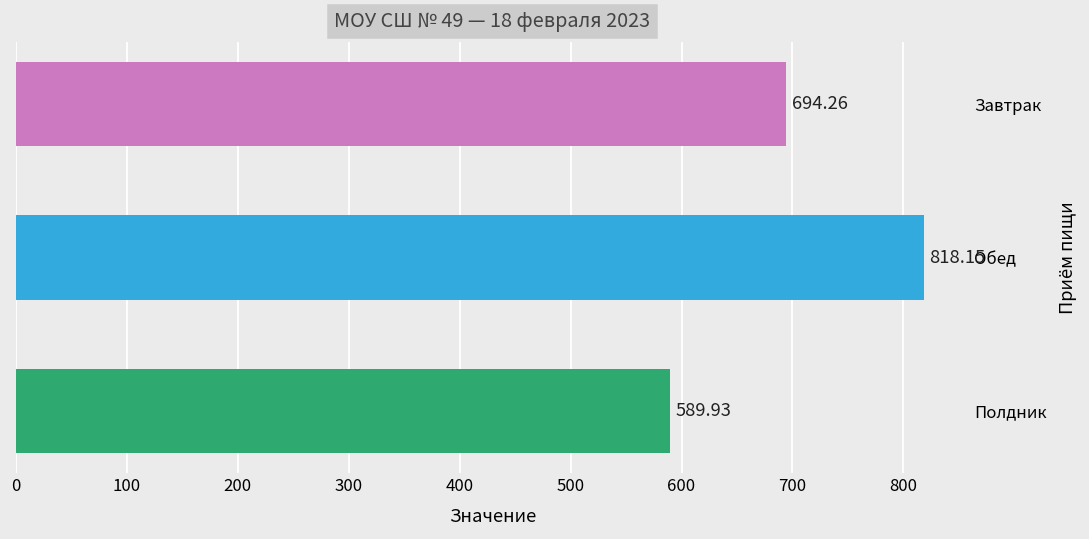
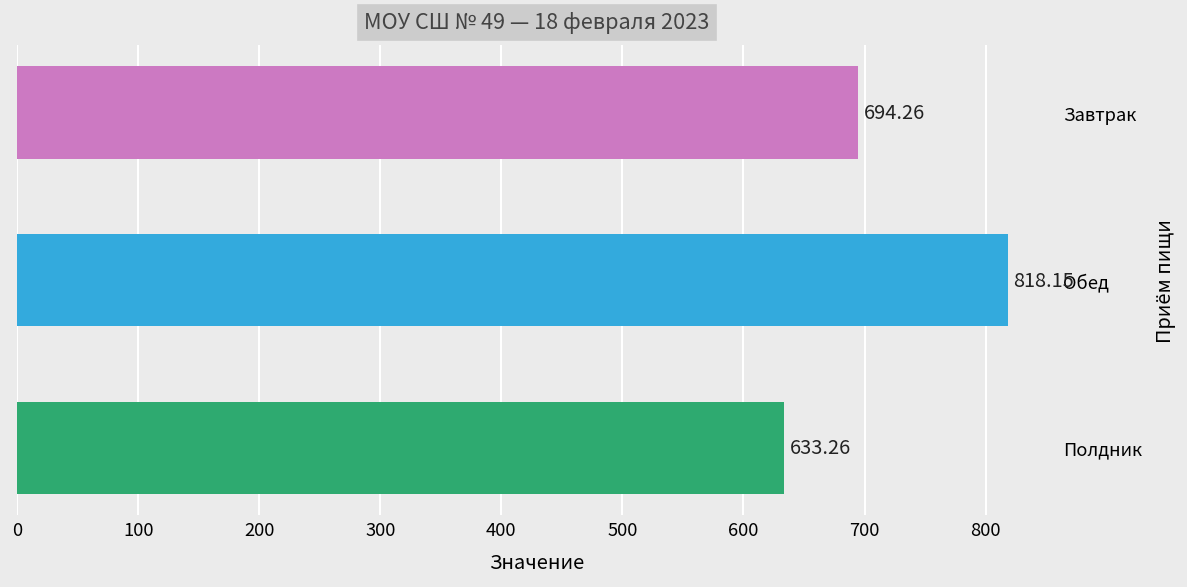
Полдник: 589.93 -> 633.26
